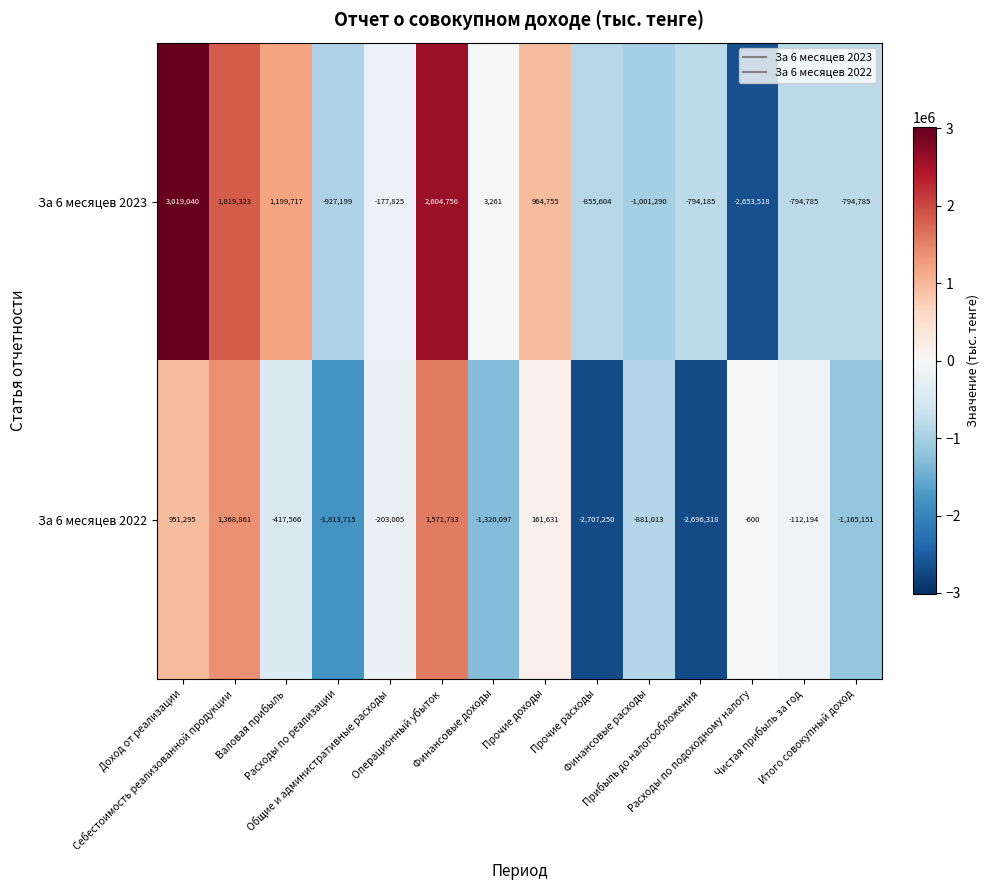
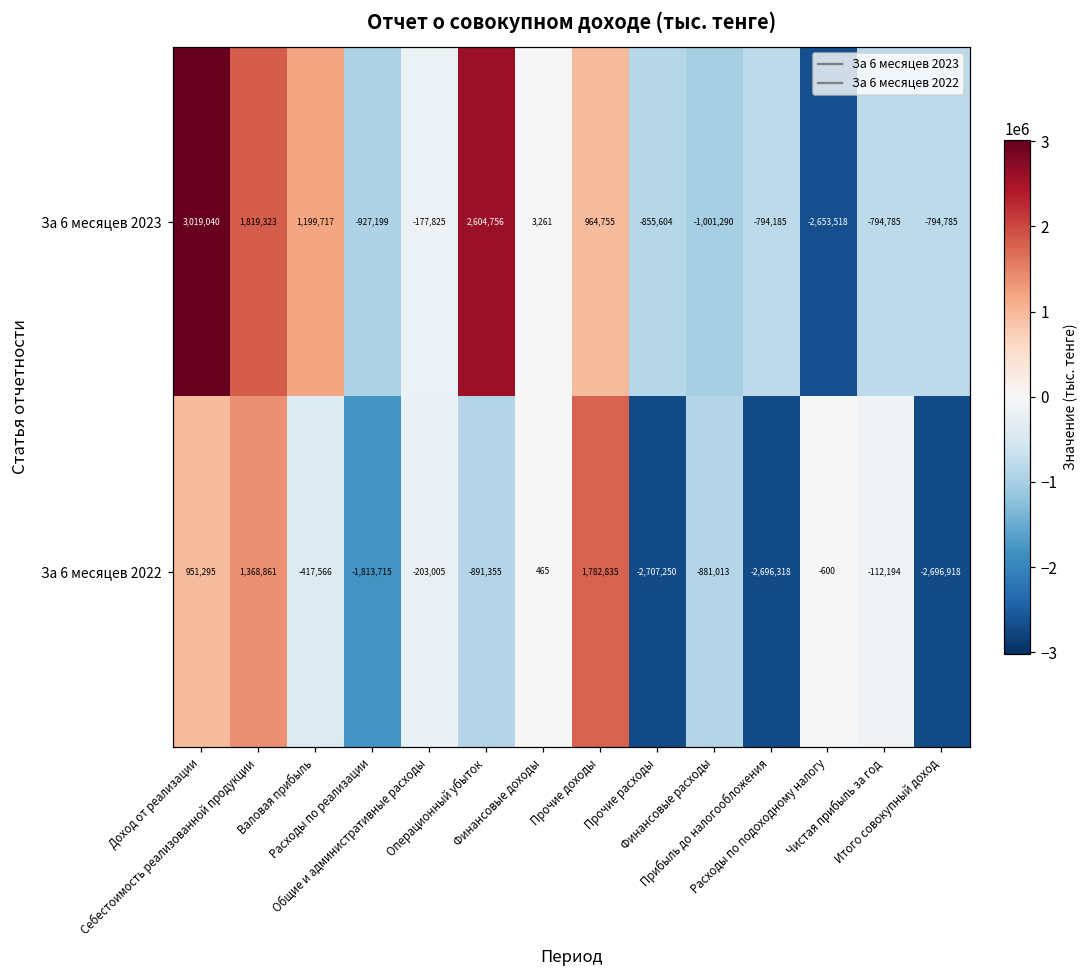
За 6 месяцев 2022, Операционный убыток: 1,571,733 -> -891,355
За 6 месяцев 2022, Финансовые доходы: -1,320,097 -> 465
За 6 месяцев 2022, Прочие доходы: 161,631 -> 1,782,835
За 6 месяцев 2022, Итого совокупный доход: -1,165,151 -> -2,696,918
